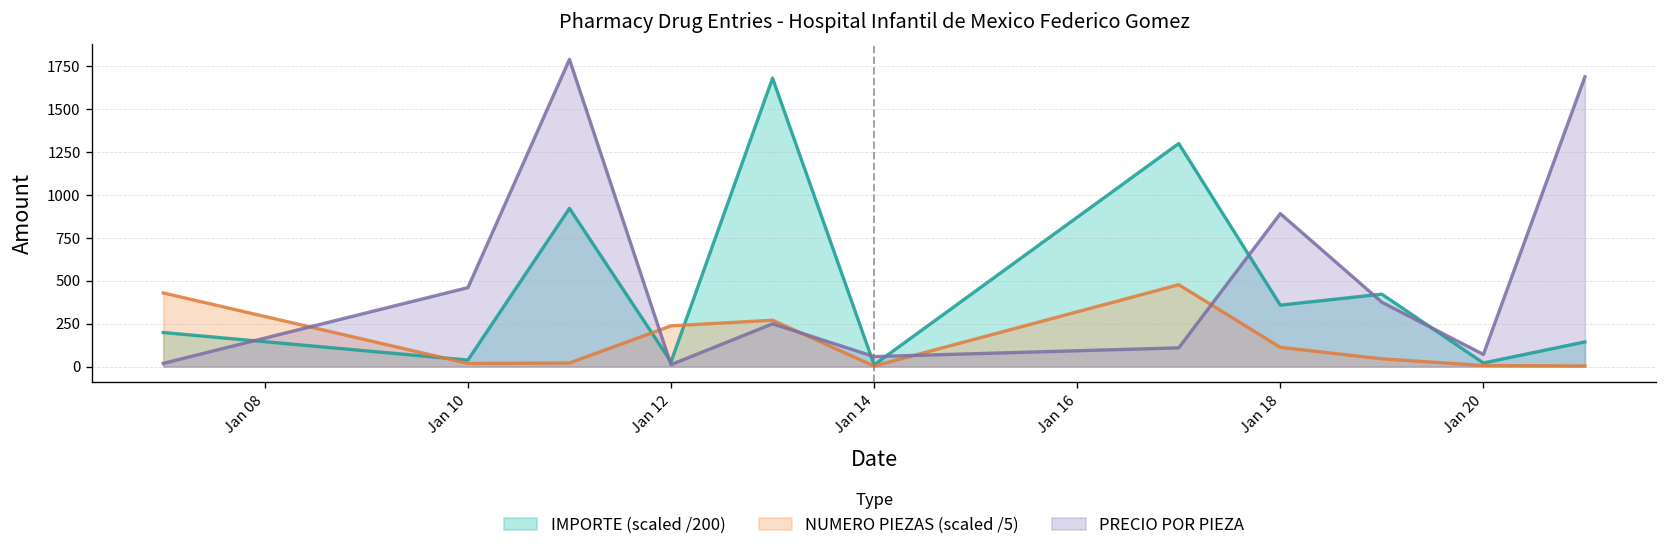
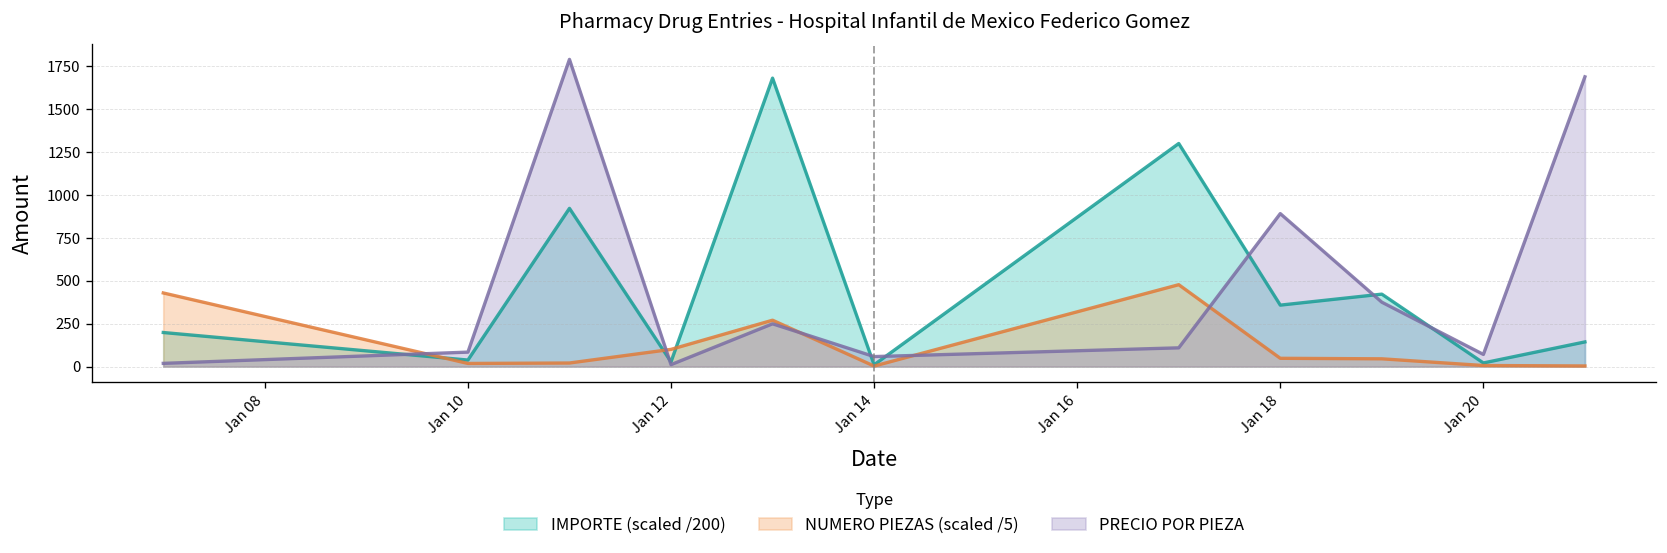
PRECIO POR PIEZA, Jan 10: 460 -> 80
NUMERO PIEZAS (scaled /5), Jan 12: 240 -> 100
NUMERO PIEZAS (scaled /5), Jan 18: 110 -> 50
